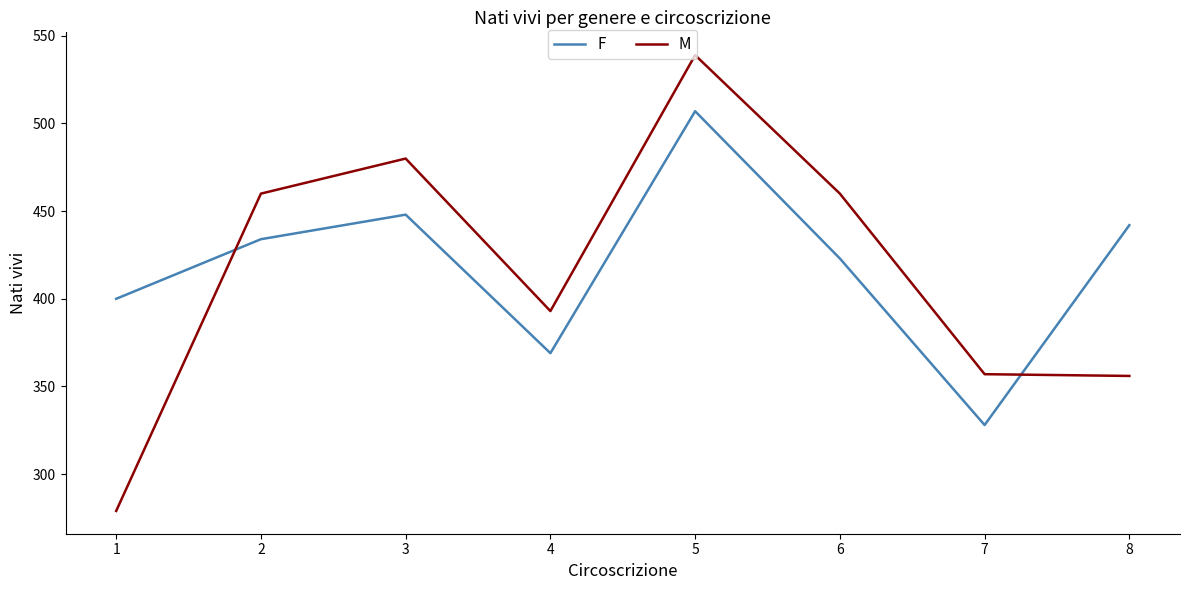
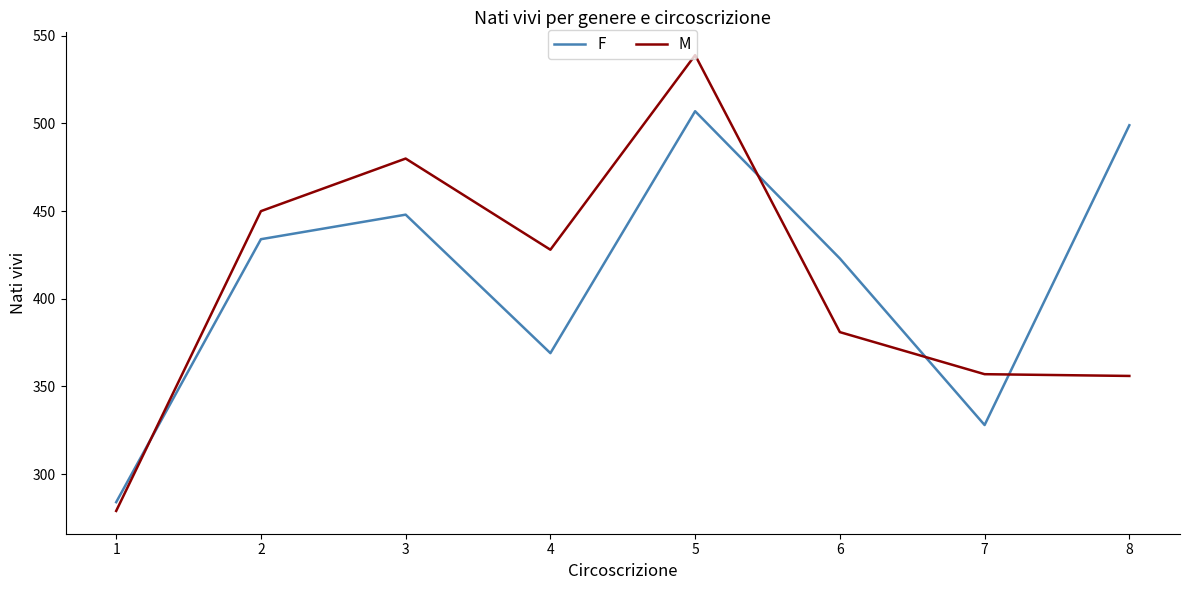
F, 1: 400 -> 284
M, 2: 460 -> 450
M, 4: 393 -> 428
M, 6: 460 -> 381
F, 8: 442 -> 499
